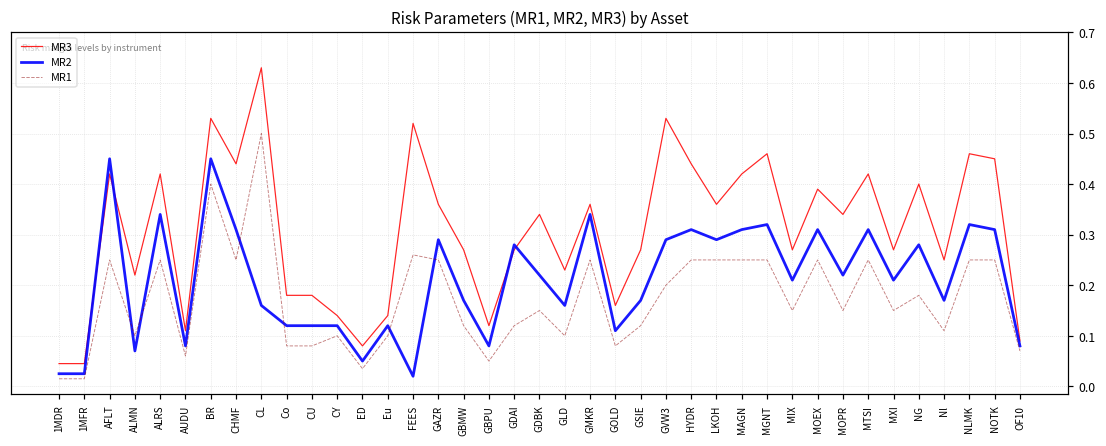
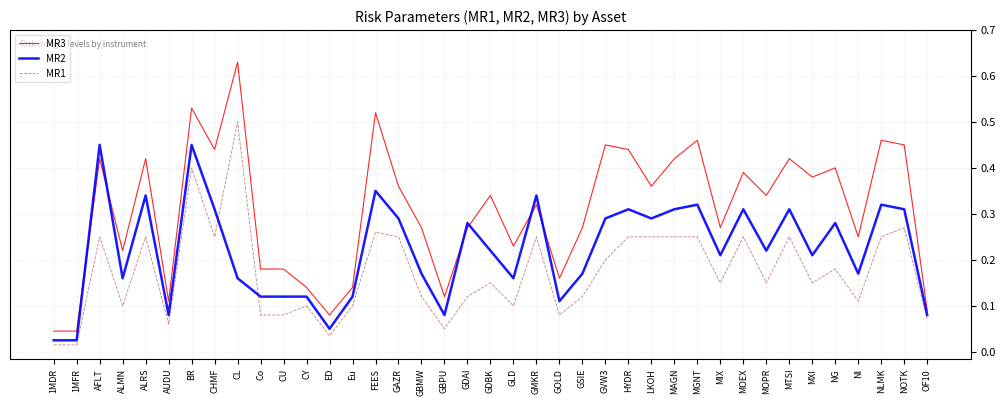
MR2, ALMN: 0.07 -> 0.16
MR2, FEES: 0.02 -> 0.35
MR3, GMKR: 0.36 -> 0.32
MR3, GVW3: 0.53 -> 0.45
MR3, MXI: 0.27 -> 0.38
MR1, NOTK: 0.25 -> 0.27
